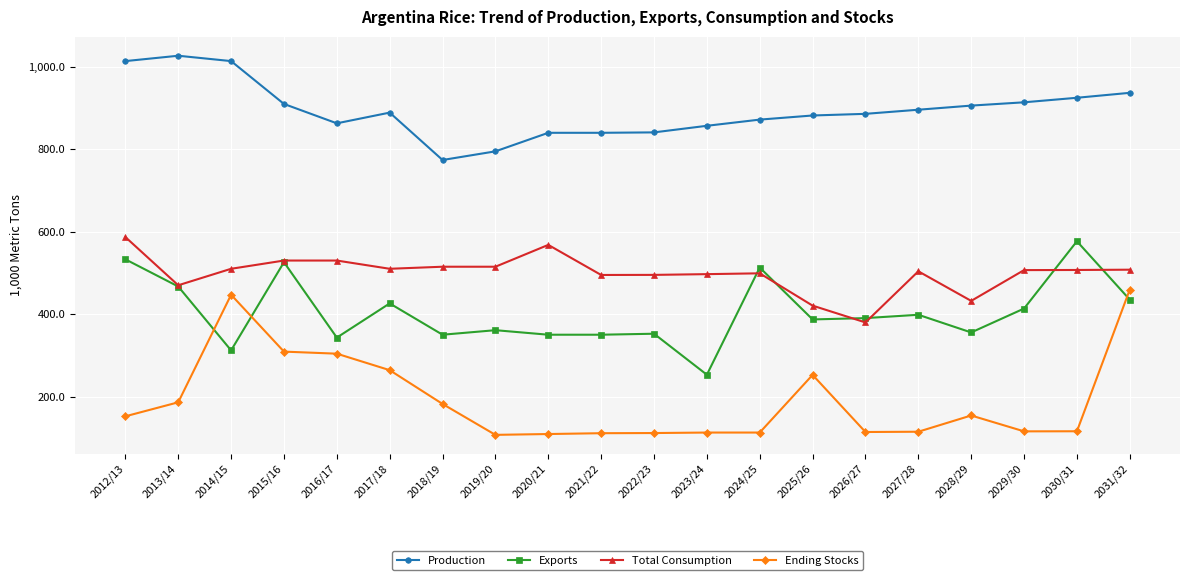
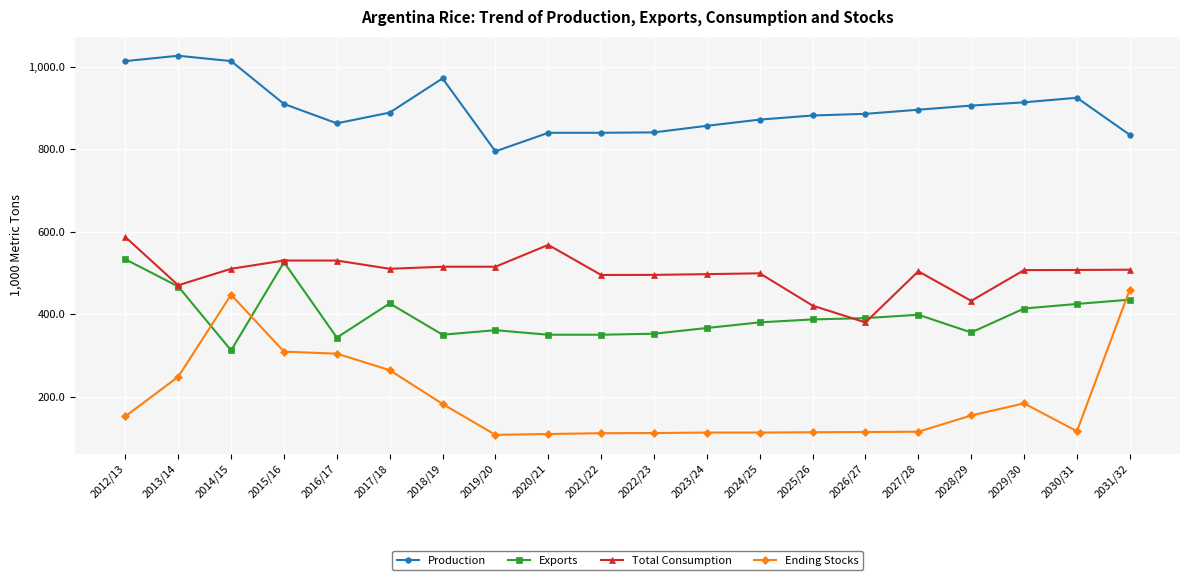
Ending Stocks, 2013/14: 190 -> 250
Production, 2018/19: 770 -> 970
Exports, 2023/24: 250 -> 370
Exports, 2024/25: 510 -> 380
Ending Stocks, 2025/26: 250 -> 110
Ending Stocks, 2029/30: 120 -> 180
Exports, 2030/31: 580 -> 420
Production, 2031/32: 940 -> 840
